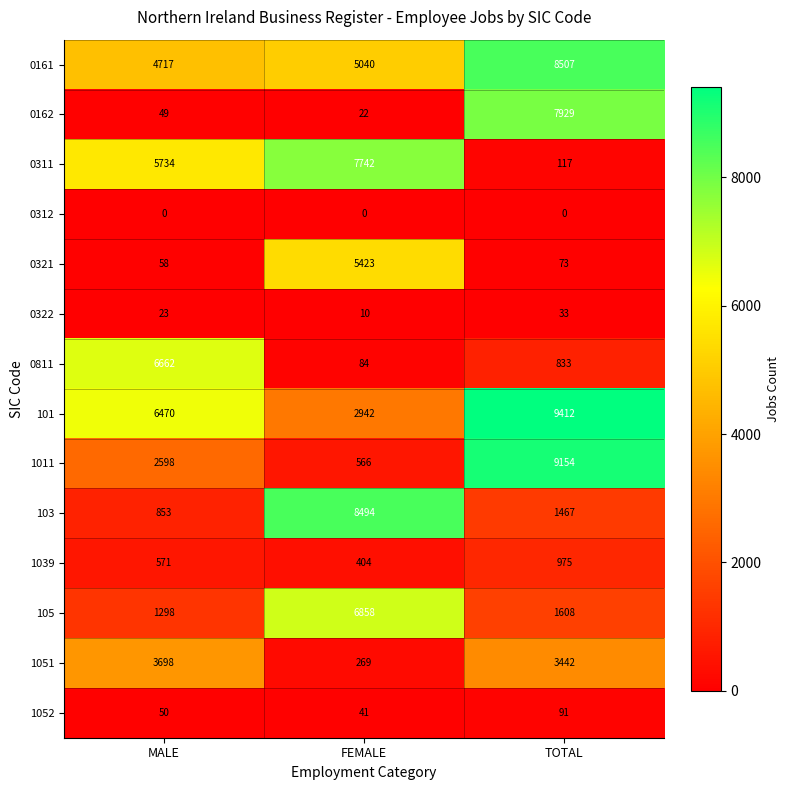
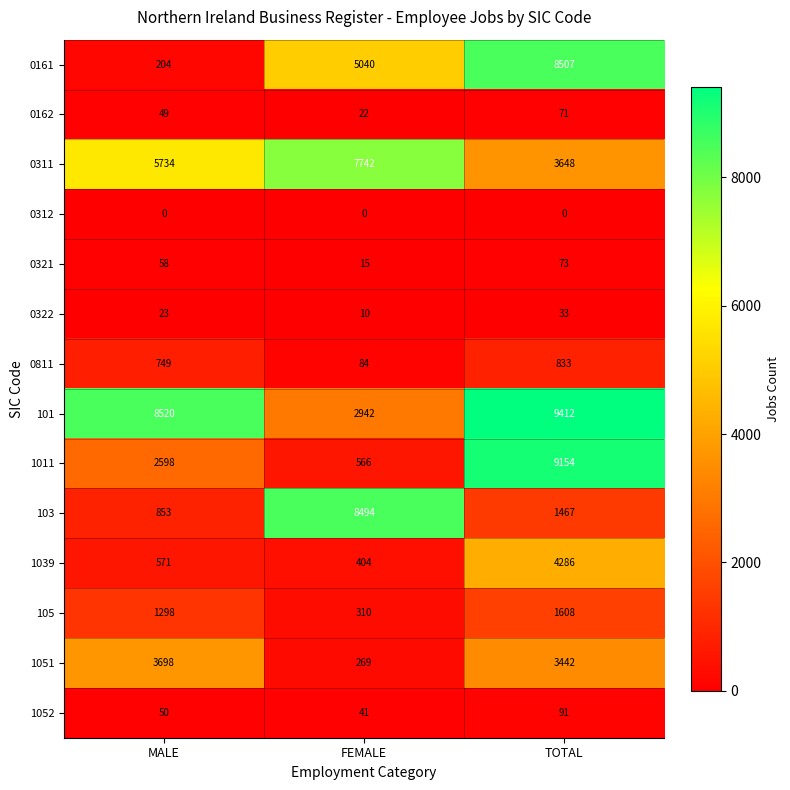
0161, MALE: 4717 -> 204
0162, TOTAL: 7929 -> 71
0311, TOTAL: 117 -> 3648
0321, FEMALE: 5423 -> 15
0811, MALE: 6662 -> 749
101, MALE: 6470 -> 8520
1039, TOTAL: 975 -> 4286
105, FEMALE: 6858 -> 310
